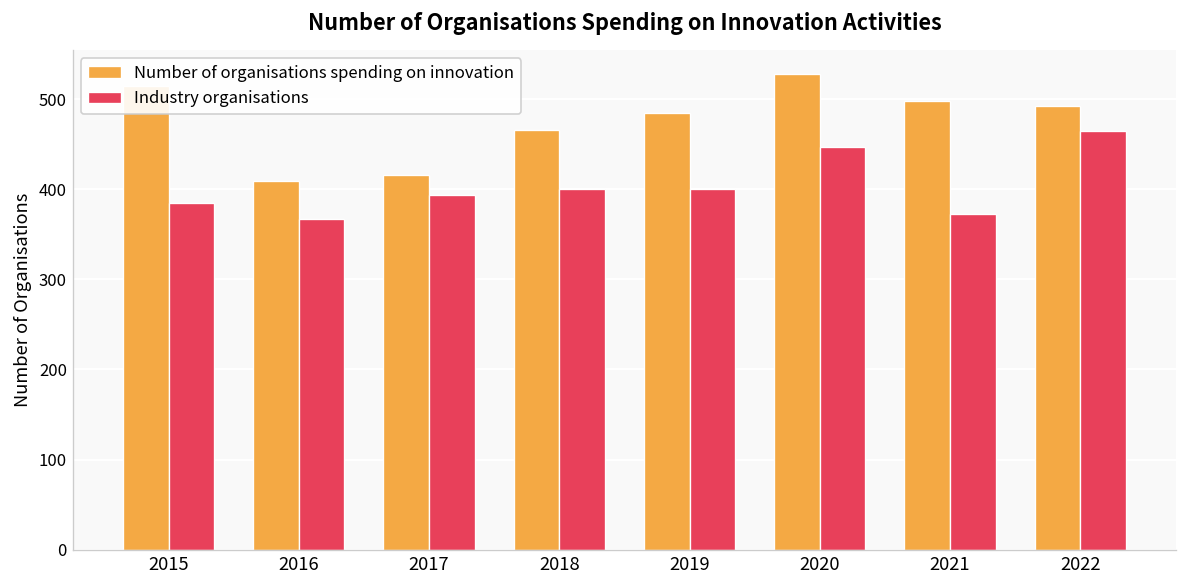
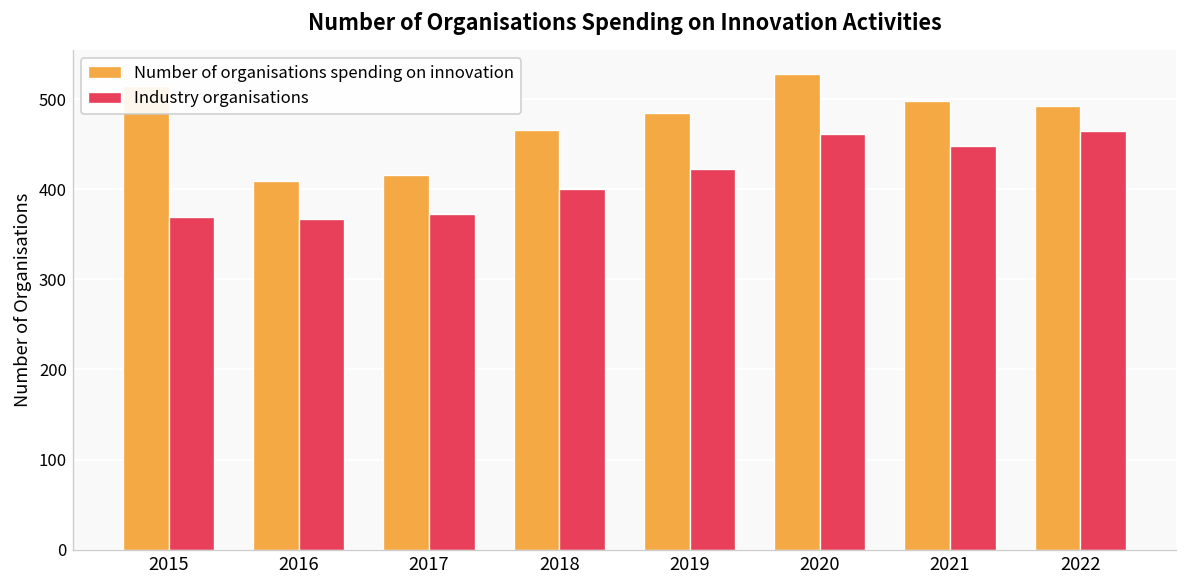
Industry organisations, 2015: 390 -> 370
Industry organisations, 2017: 390 -> 370
Industry organisations, 2019: 400 -> 420
Industry organisations, 2020: 450 -> 460
Industry organisations, 2021: 370 -> 450
